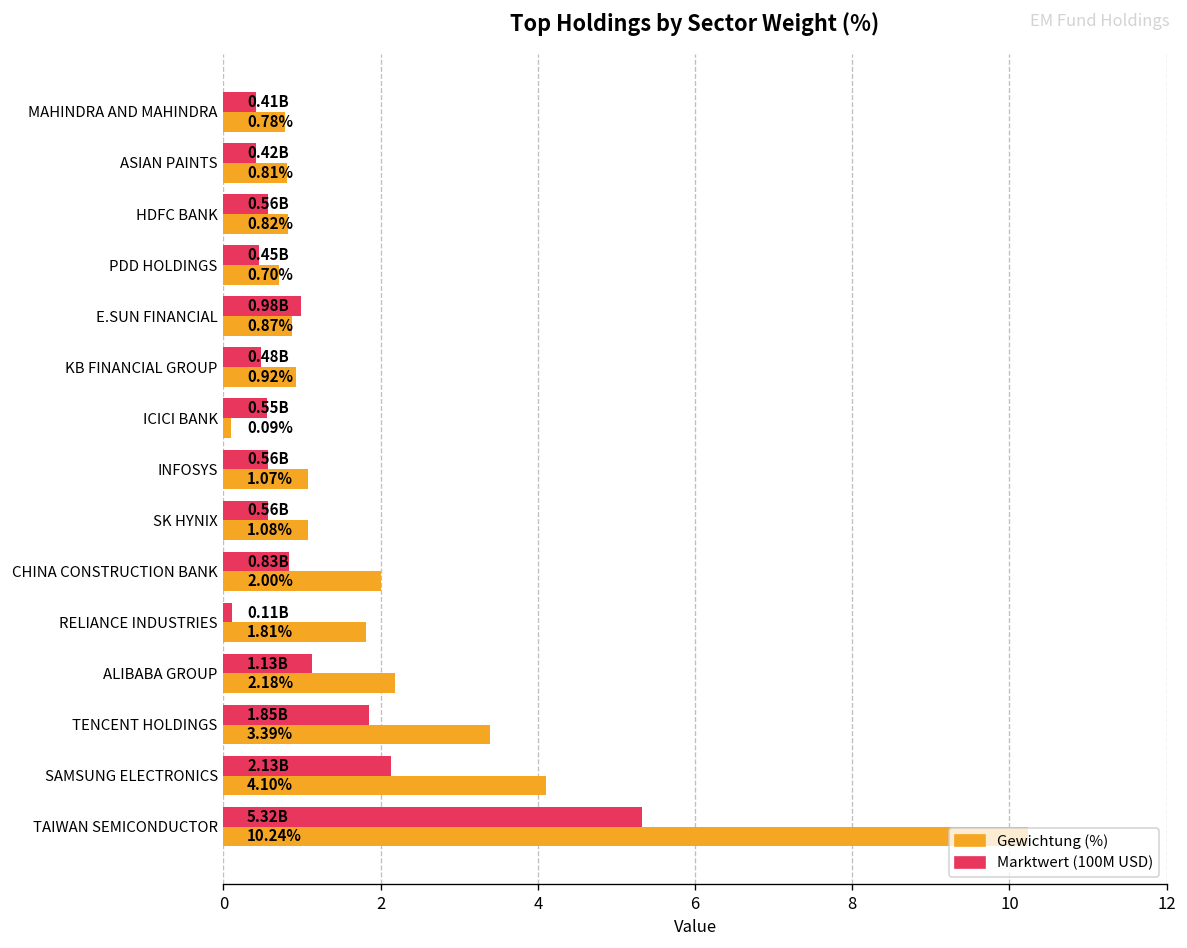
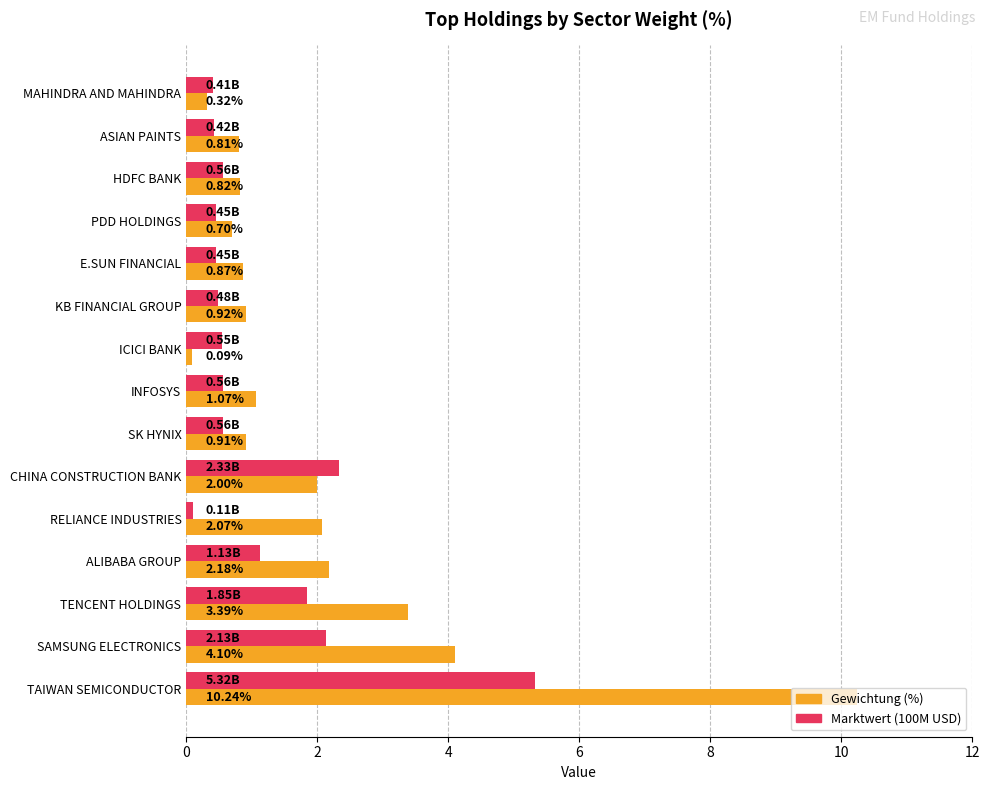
Gewichtung (%), MAHINDRA AND MAHINDRA: 0.78% -> 0.32%
Marktwert (100M USD), E.SUN FINANCIAL: 0.98B -> 0.45B
Gewichtung (%), SK HYNIX: 1.08% -> 0.91%
Marktwert (100M USD), CHINA CONSTRUCTION BANK: 0.83B -> 2.33B
Gewichtung (%), RELIANCE INDUSTRIES: 1.81% -> 2.07%
